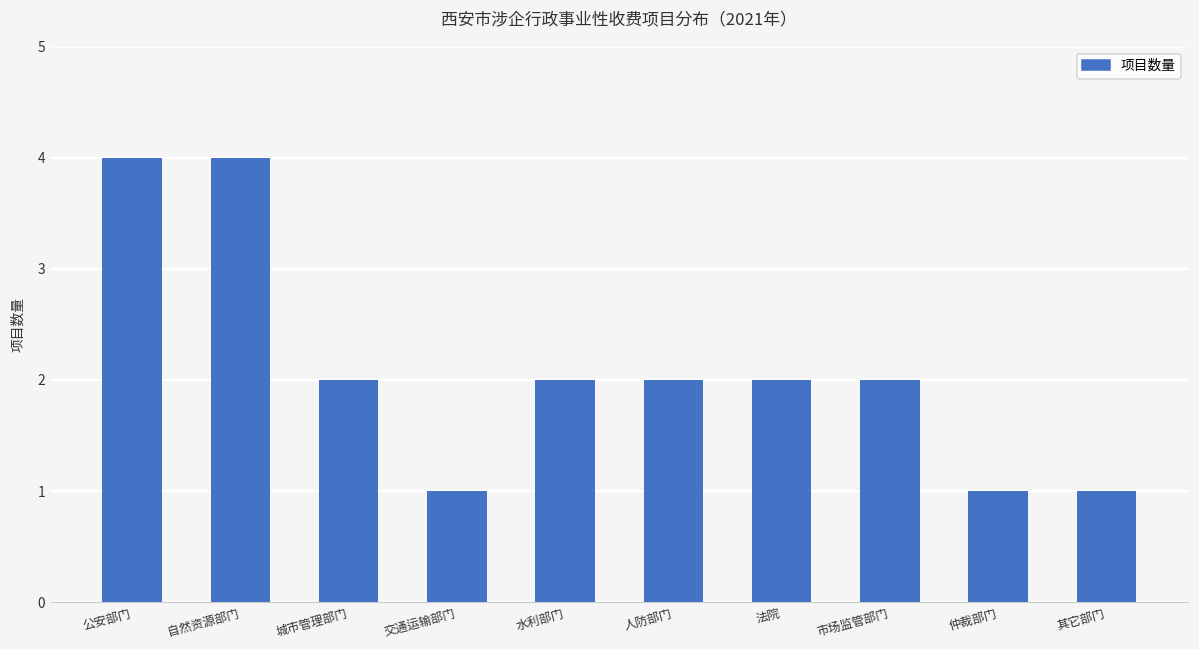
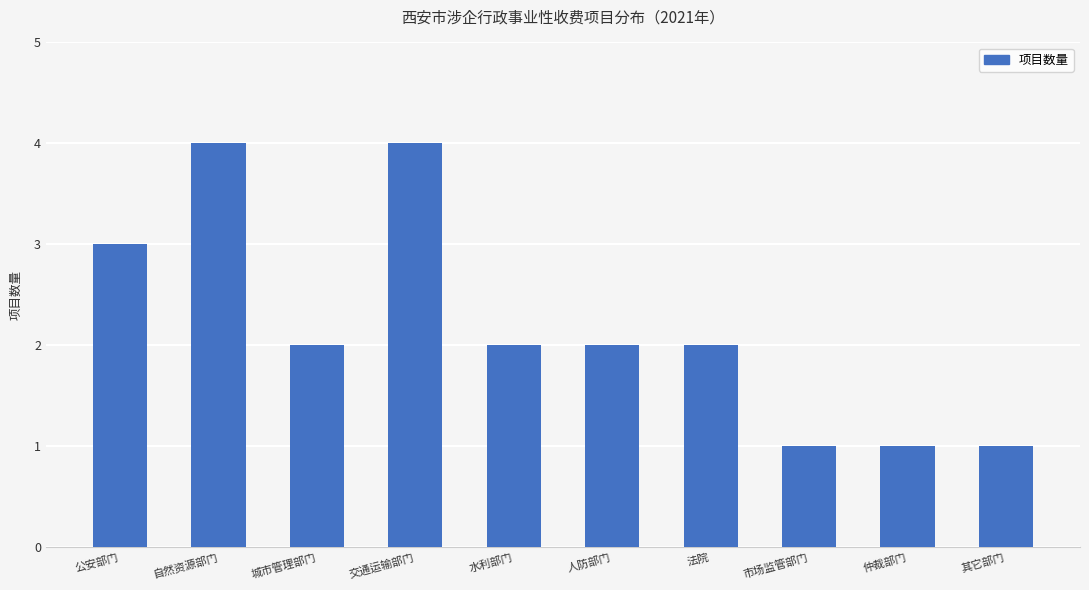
公安部门: 4 -> 3
交通运输部门: 1 -> 4
市场监管部门: 2 -> 1
